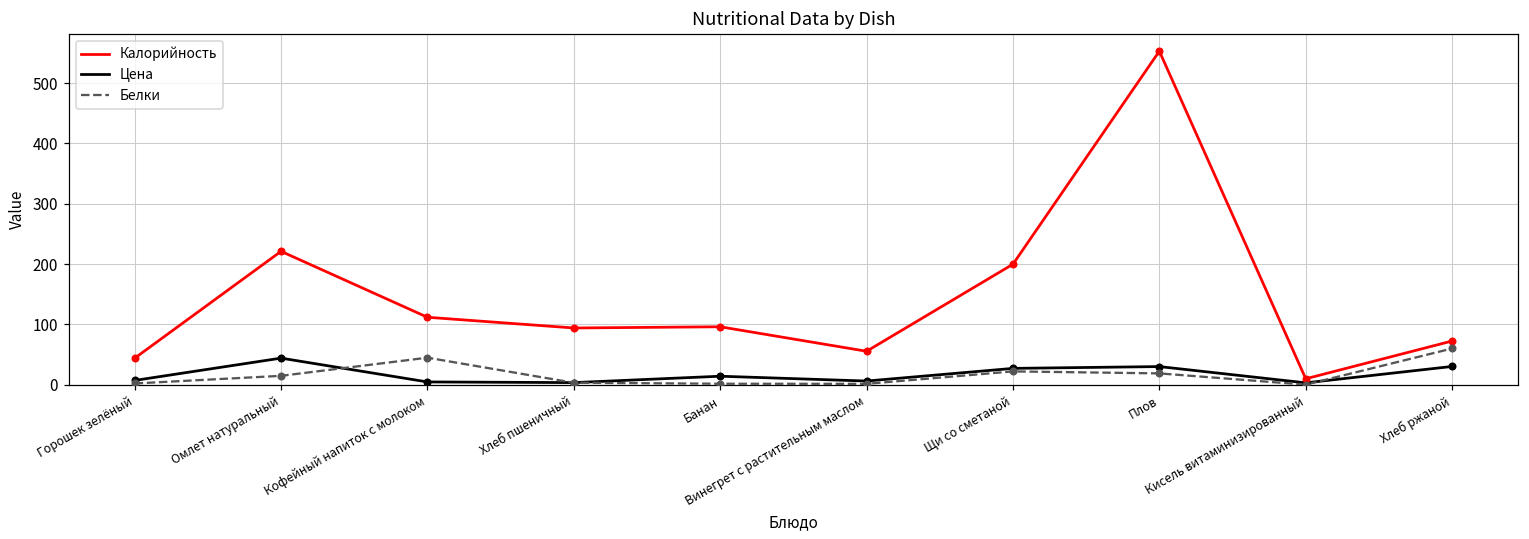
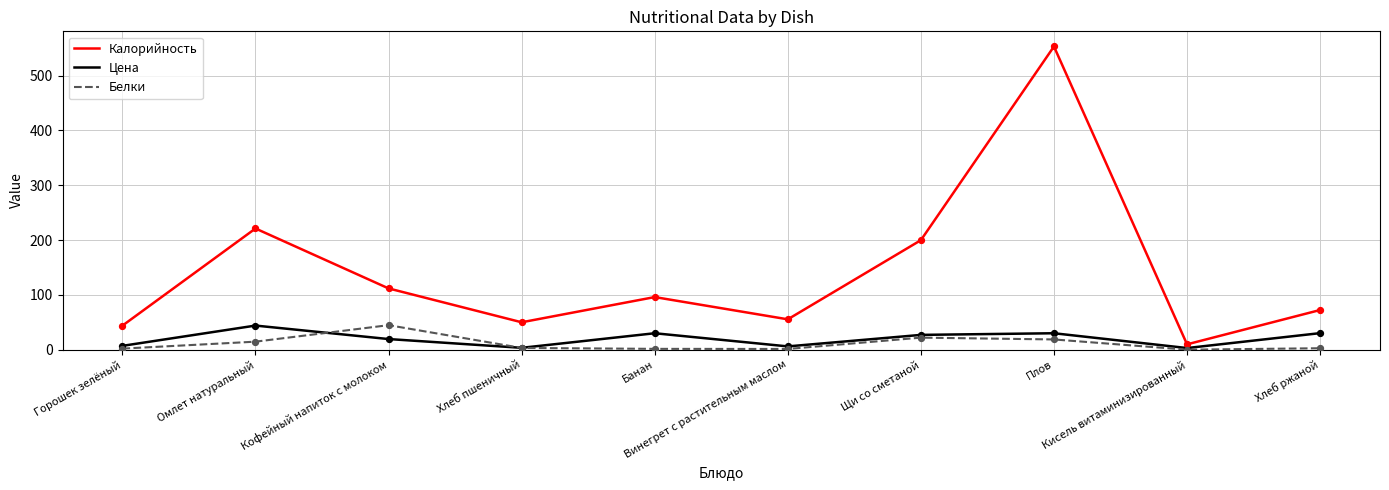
Цена, Кофейный напиток с молоком: 0 -> 20
Калорийность, Хлеб пшеничный: 90 -> 50
Цена, Банан: 10 -> 30
Белки, Хлеб ржаной: 60 -> 0
